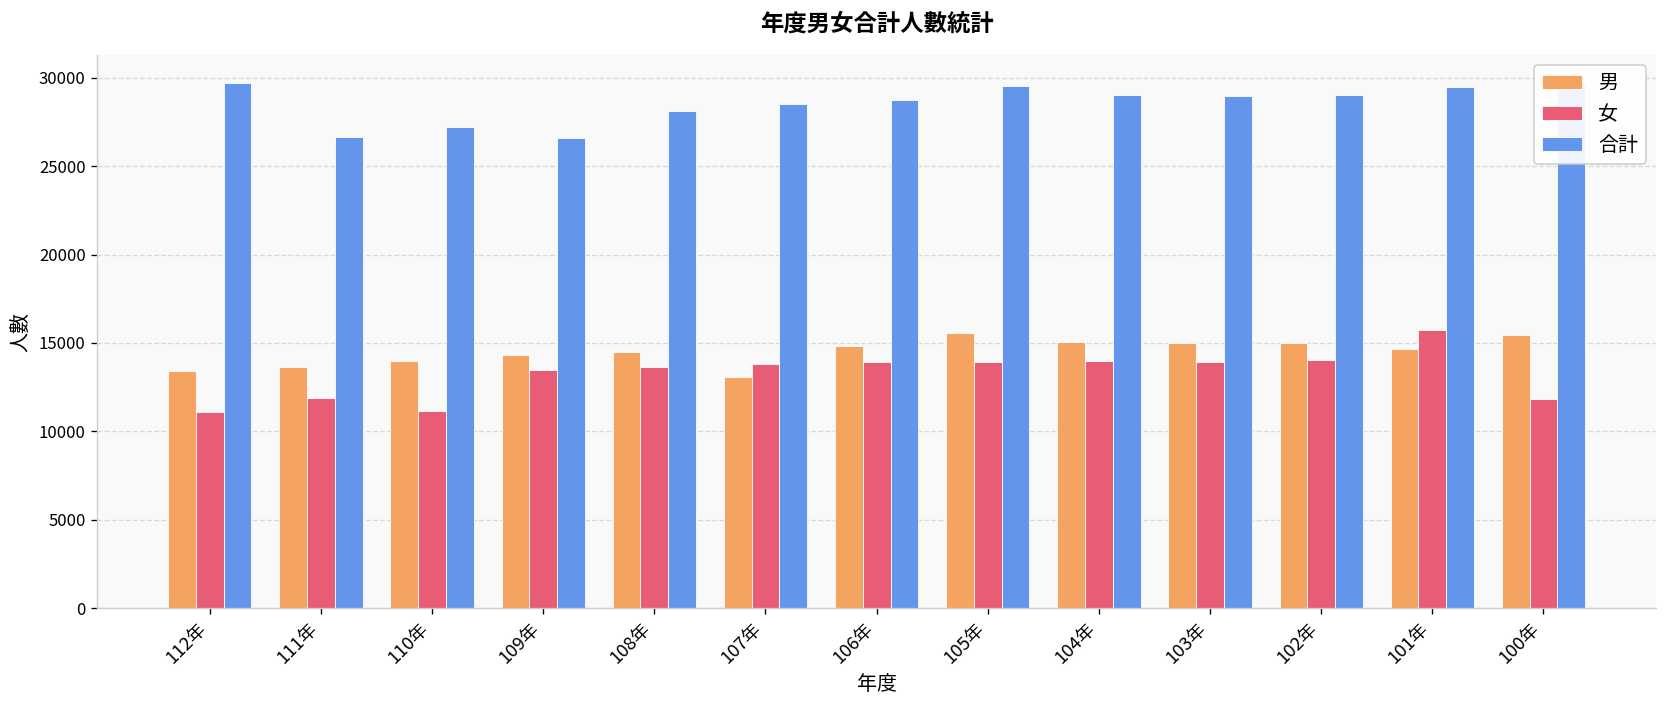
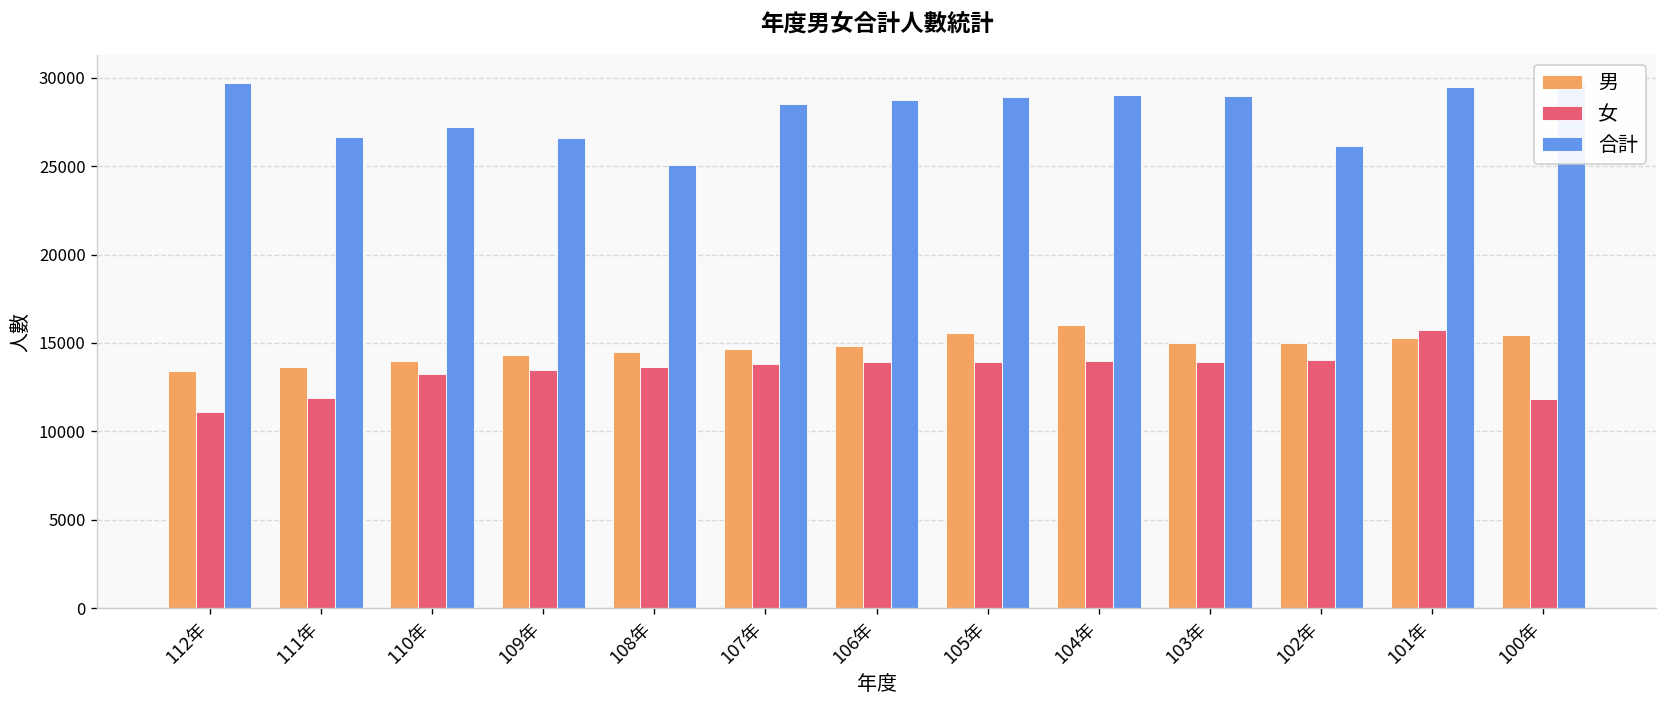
女, 110年: 11200 -> 13200
合計, 108年: 28100 -> 25100
男, 107年: 13100 -> 14700
合計, 105年: 29500 -> 28900
男, 104年: 15000 -> 16000
合計, 102年: 29000 -> 26100
男, 101年: 14600 -> 15300
